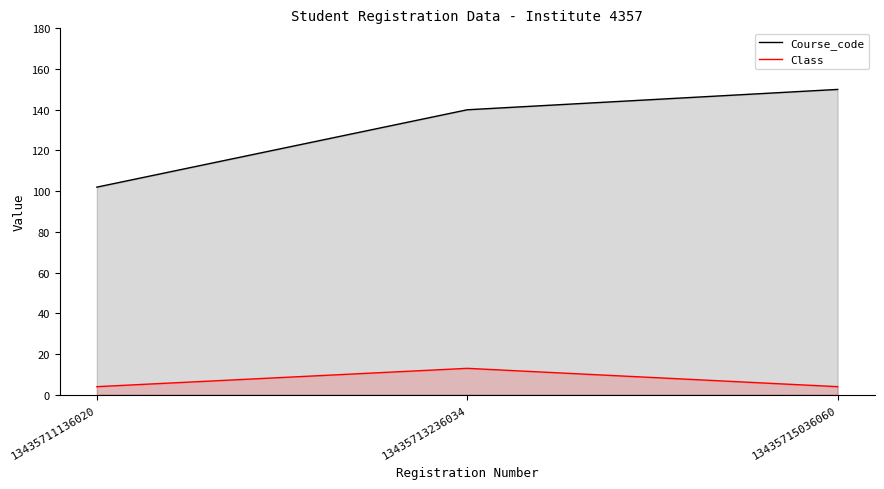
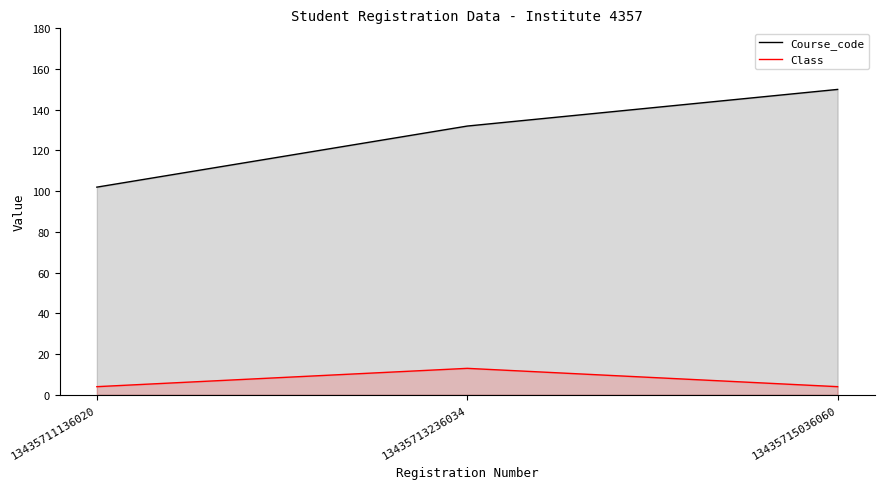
Course_code, 13435713236034: 140 -> 132
